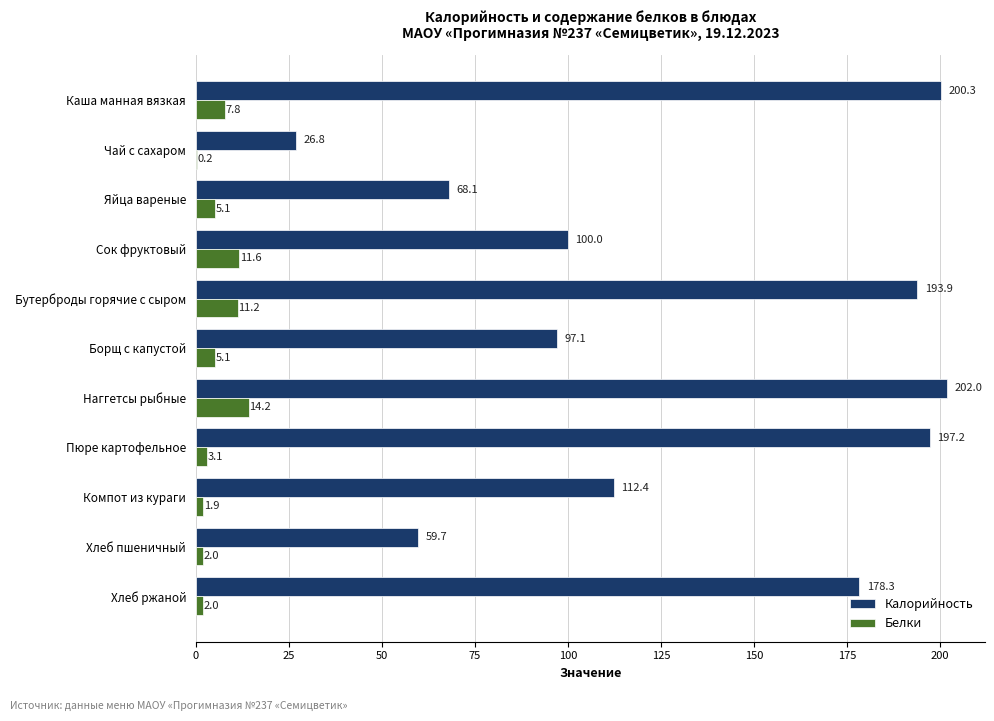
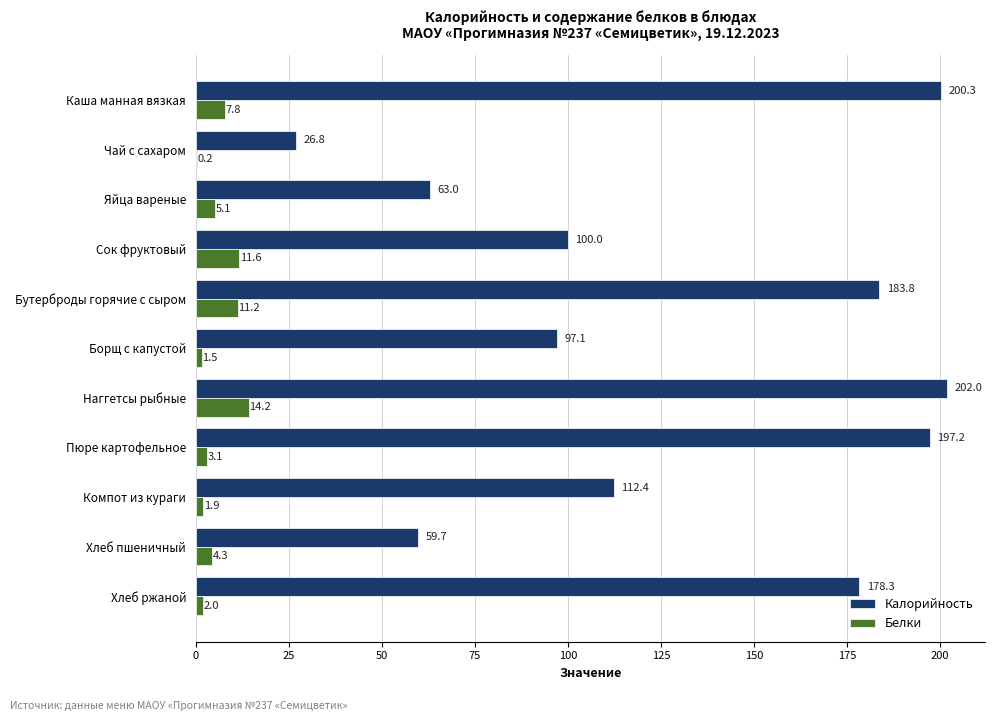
Калорийность, Яйца вареные: 68.1 -> 63.0
Калорийность, Бутерброды горячие с сыром: 193.9 -> 183.8
Белки, Борщ с капустой: 5.1 -> 1.5
Белки, Хлеб пшеничный: 2.0 -> 4.3
